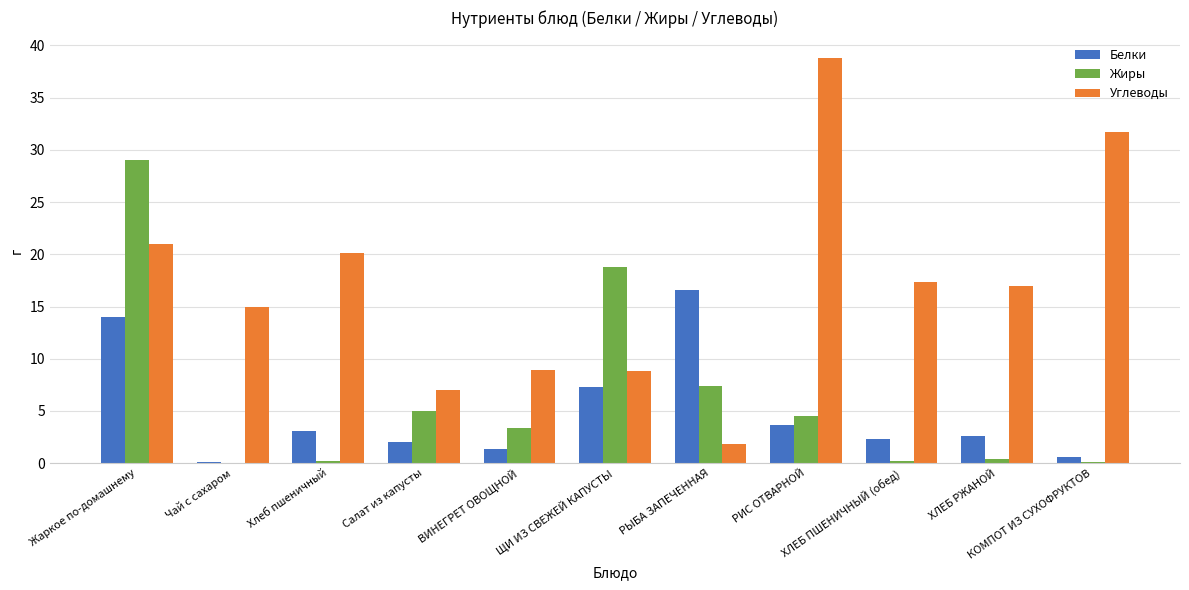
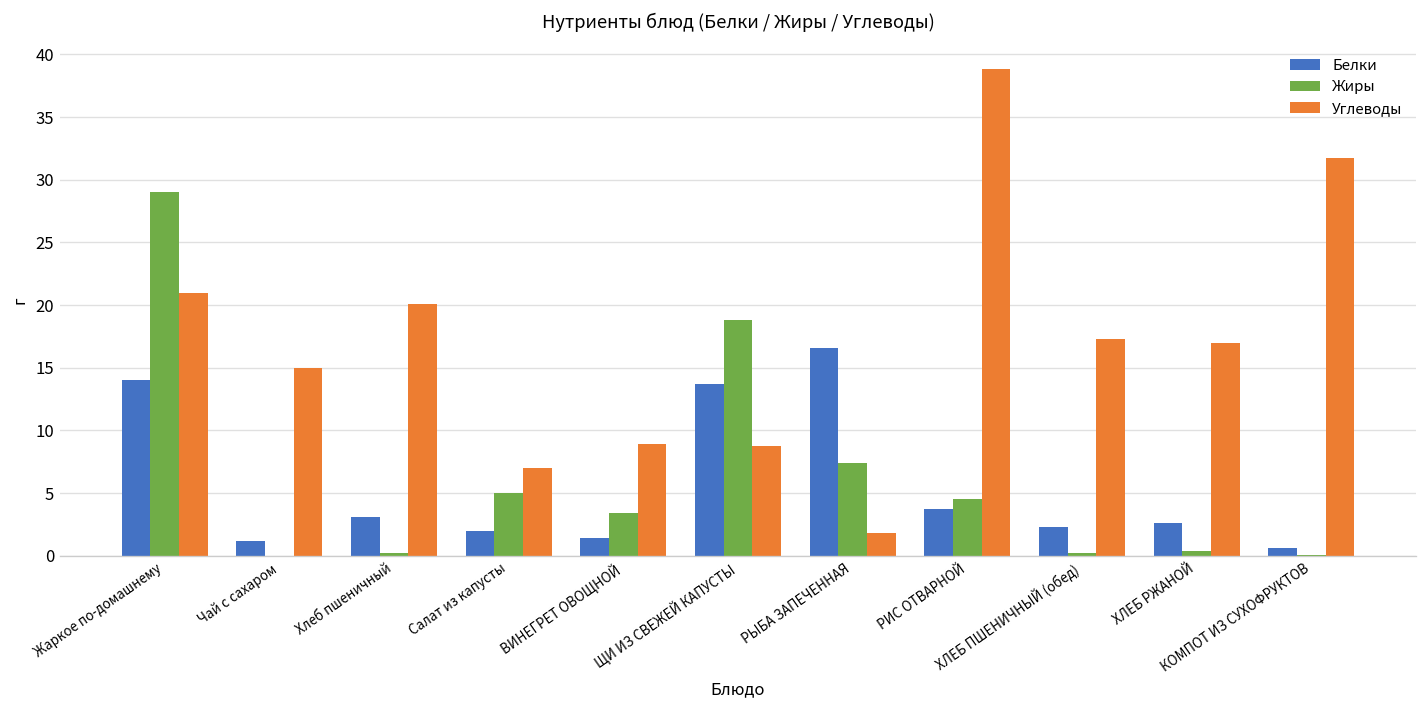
Белки, Чай с сахаром: 0.1 -> 1.2
Белки, ЩИ ИЗ СВЕЖЕЙ КАПУСТЫ: 7.3 -> 13.7
